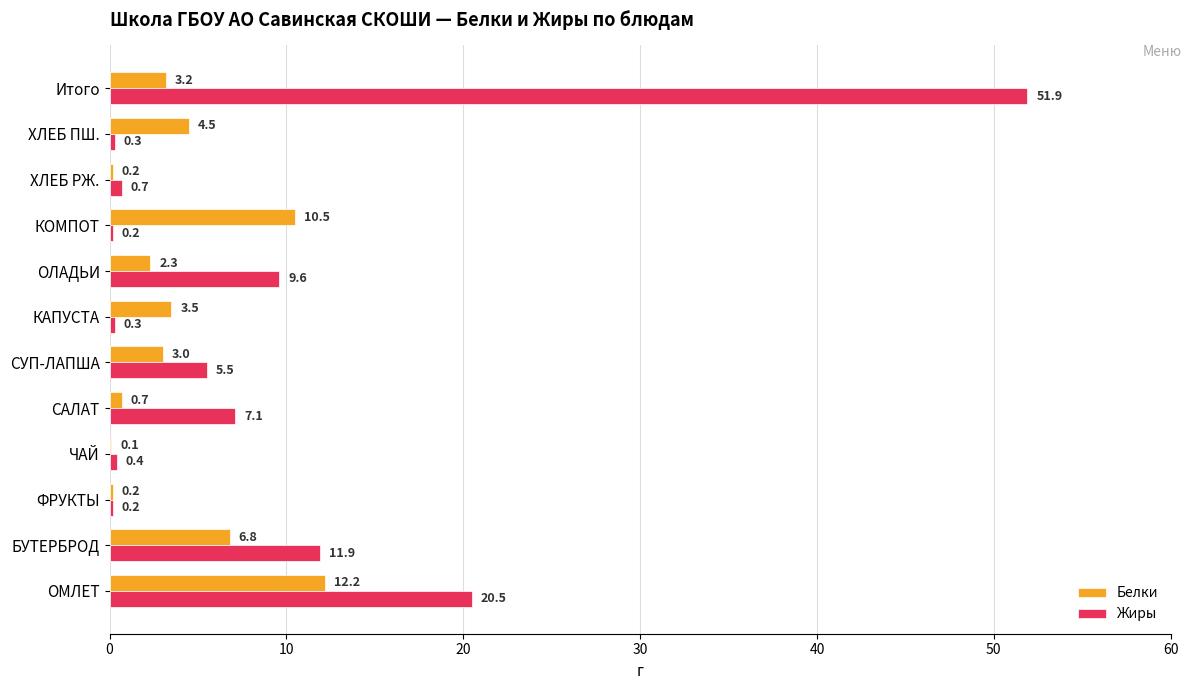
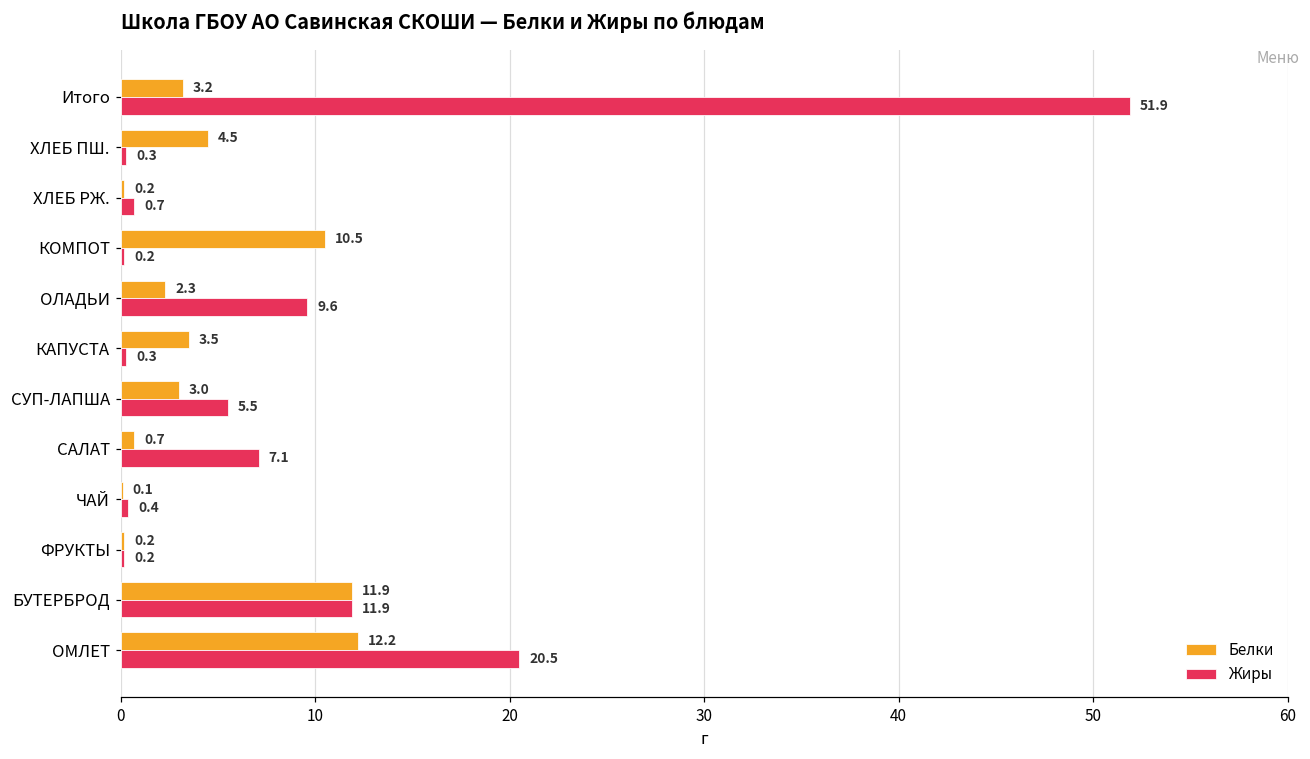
Белки, БУТЕРБРОД: 6.8 -> 11.9
